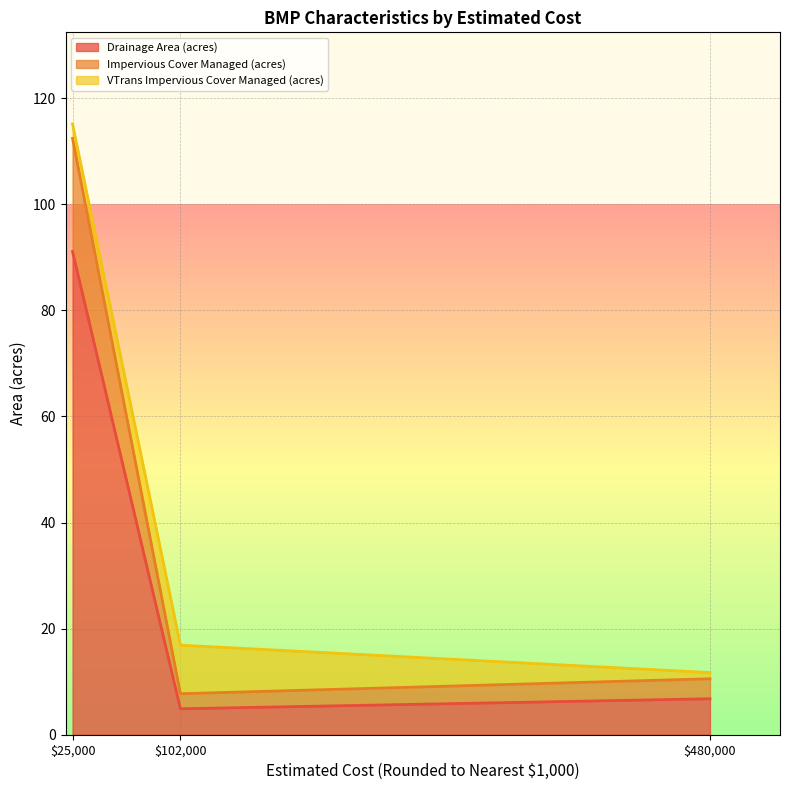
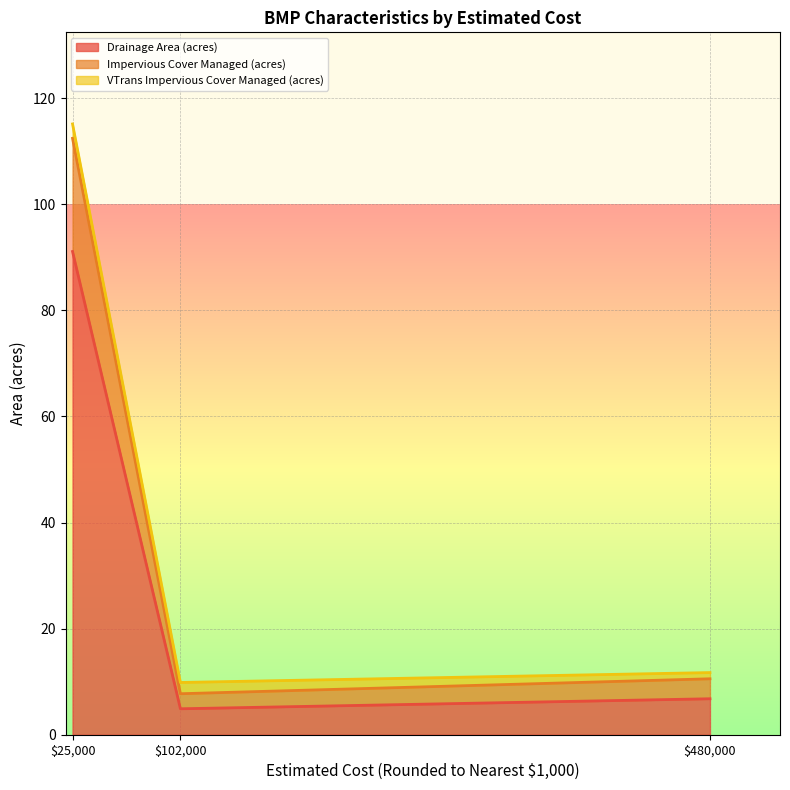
VTrans Impervious Cover Managed (acres), $102,000: 9 -> 2
